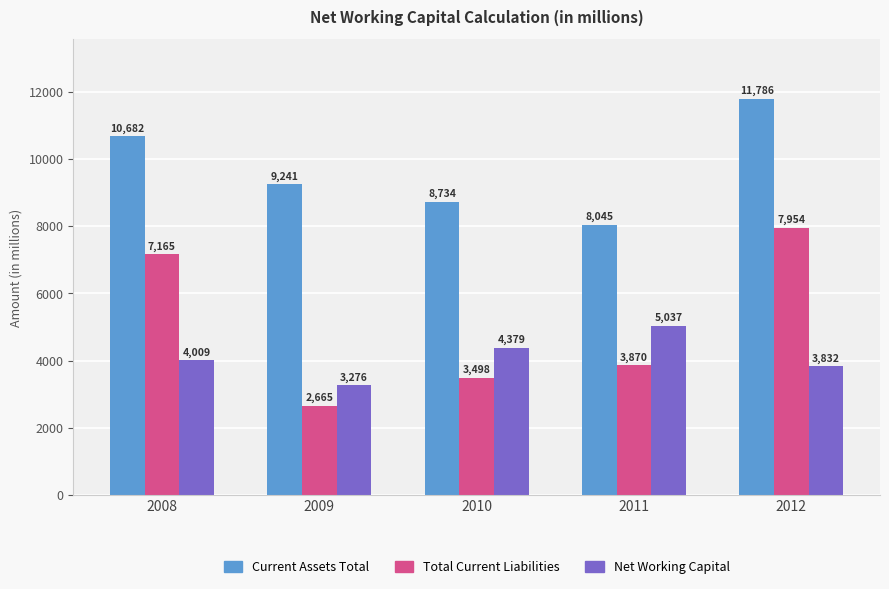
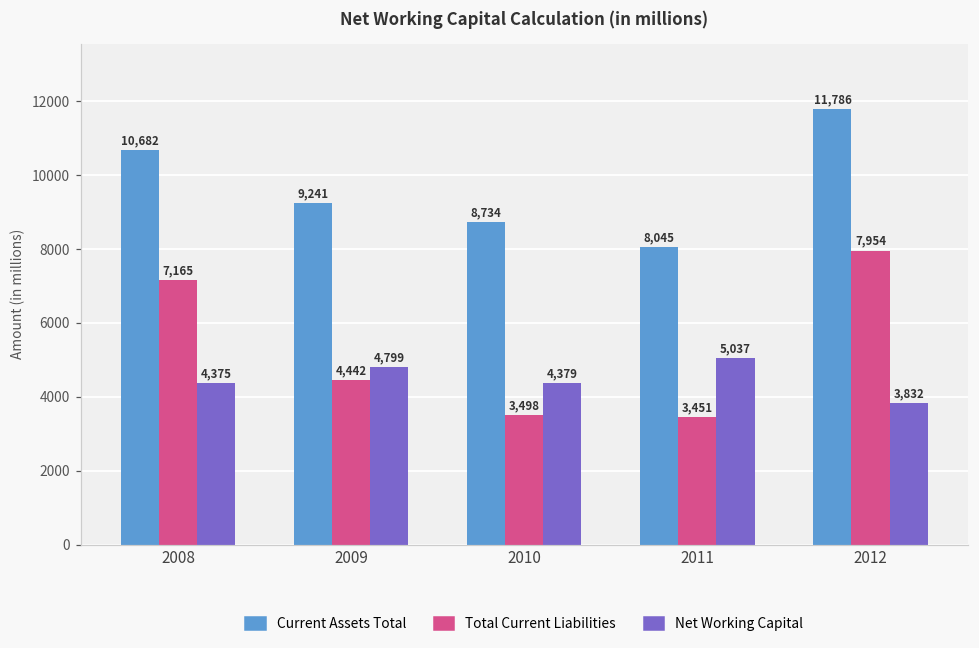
Net Working Capital, 2008: 4,009 -> 4,375
Total Current Liabilities, 2009: 2,665 -> 4,442
Net Working Capital, 2009: 3,276 -> 4,799
Total Current Liabilities, 2011: 3,870 -> 3,451
